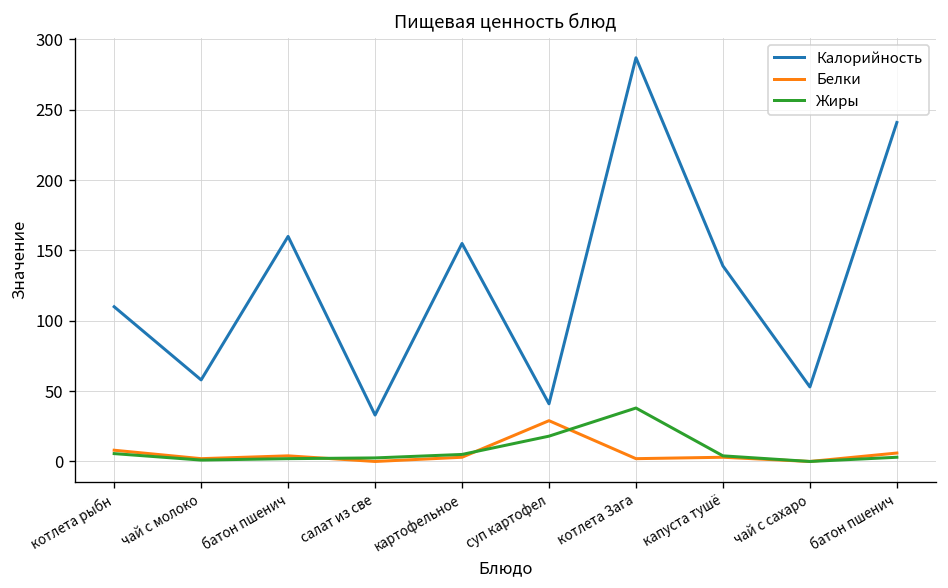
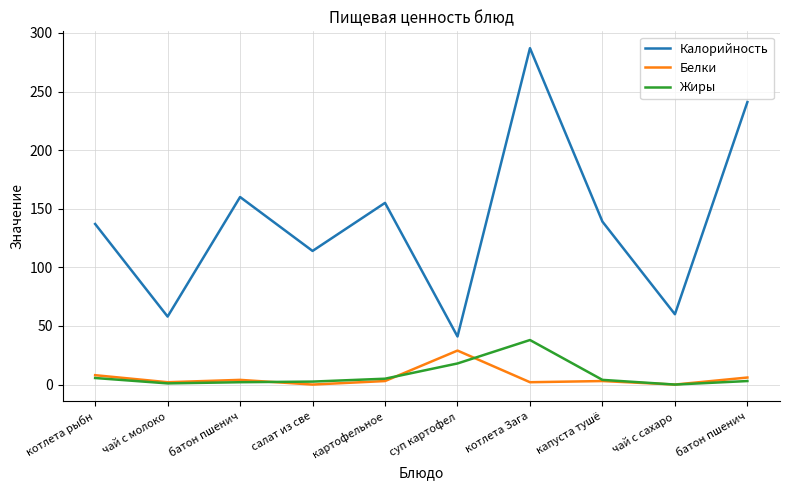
Калорийность, котлета рыбн: 110 -> 137
Калорийность, салат из све: 33 -> 114
Калорийность, чай с сахаро: 53 -> 60
